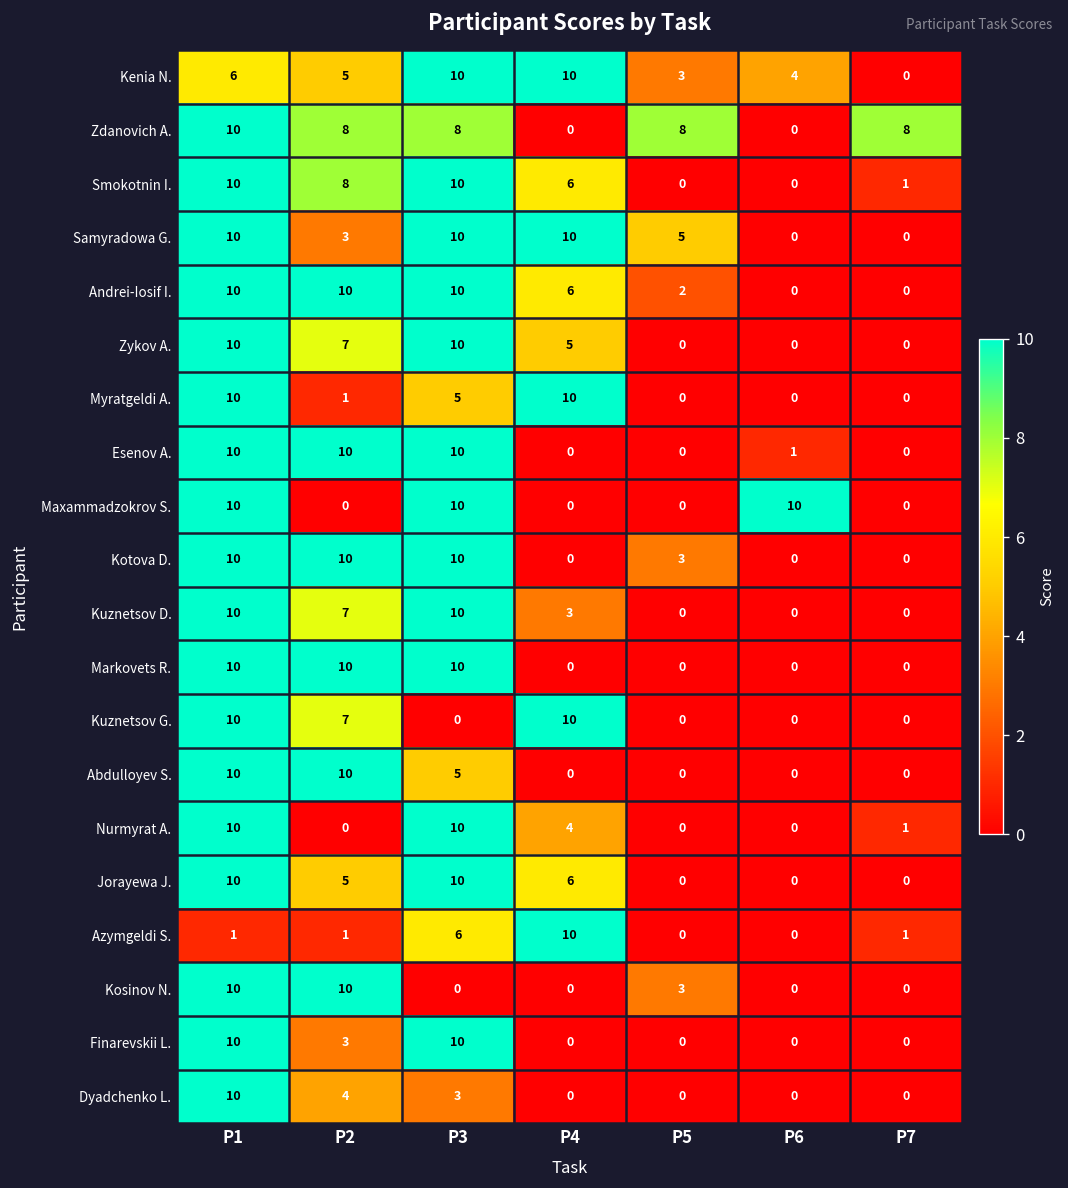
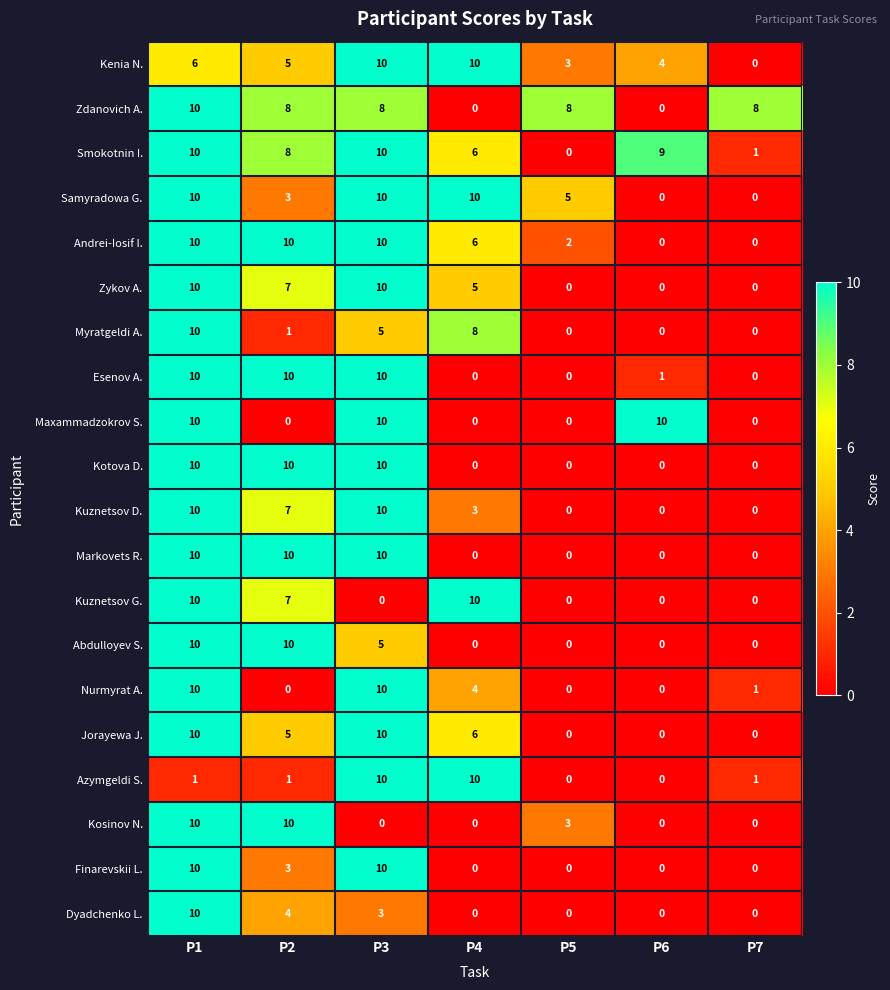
Smokotnin I., P6: 0 -> 9
Myratgeldi A., P4: 10 -> 8
Kotova D., P5: 3 -> 0
Azymgeldi S., P3: 6 -> 10
